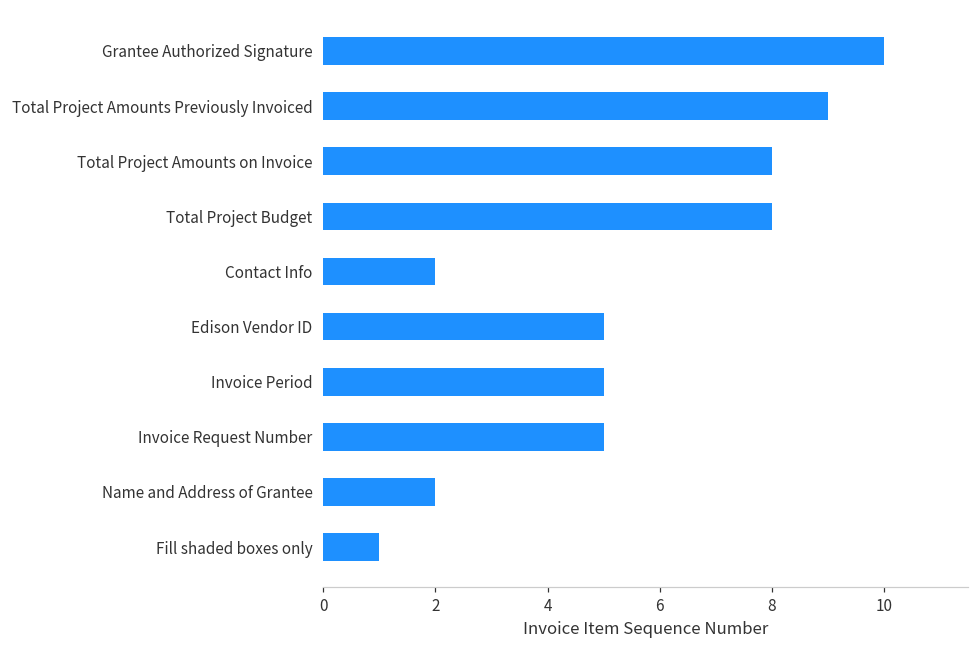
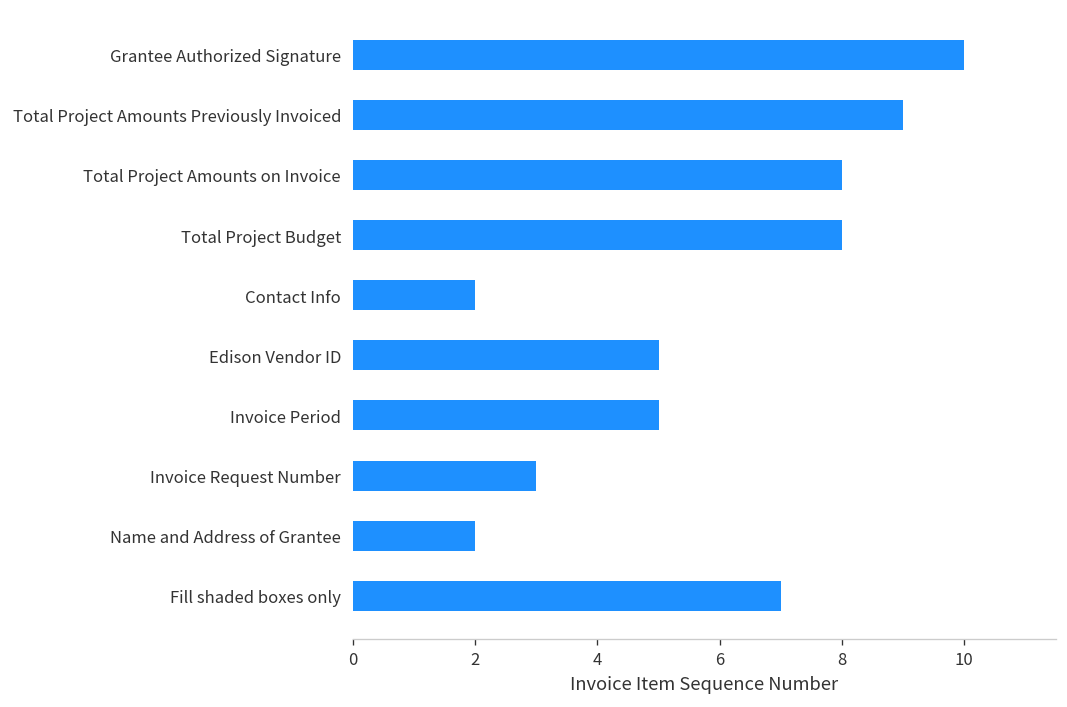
Invoice Request Number: 5 -> 3
Fill shaded boxes only: 1 -> 7
